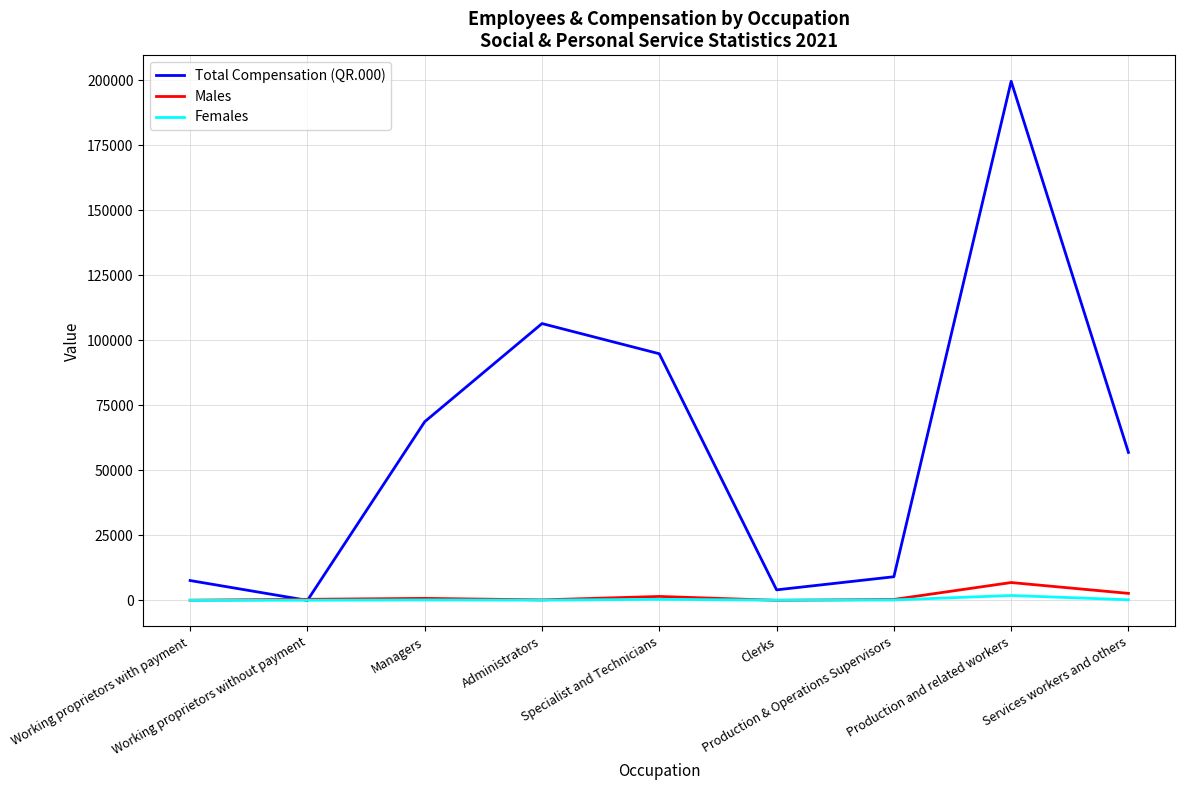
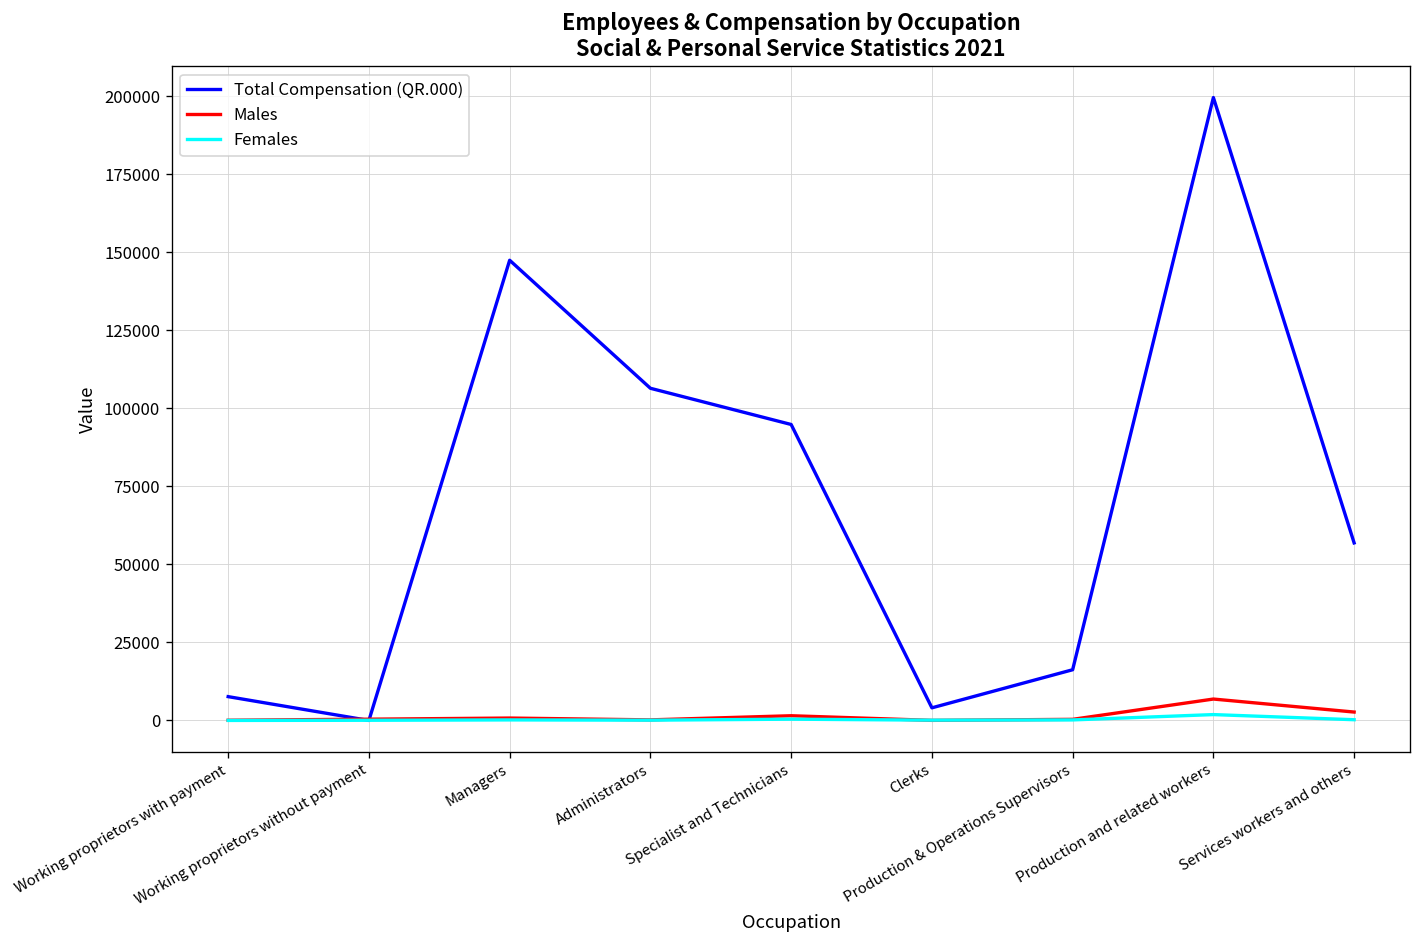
Total Compensation (QR.000), Managers: 69000 -> 147000
Total Compensation (QR.000), Production & Operations Supervisors: 9000 -> 16000
